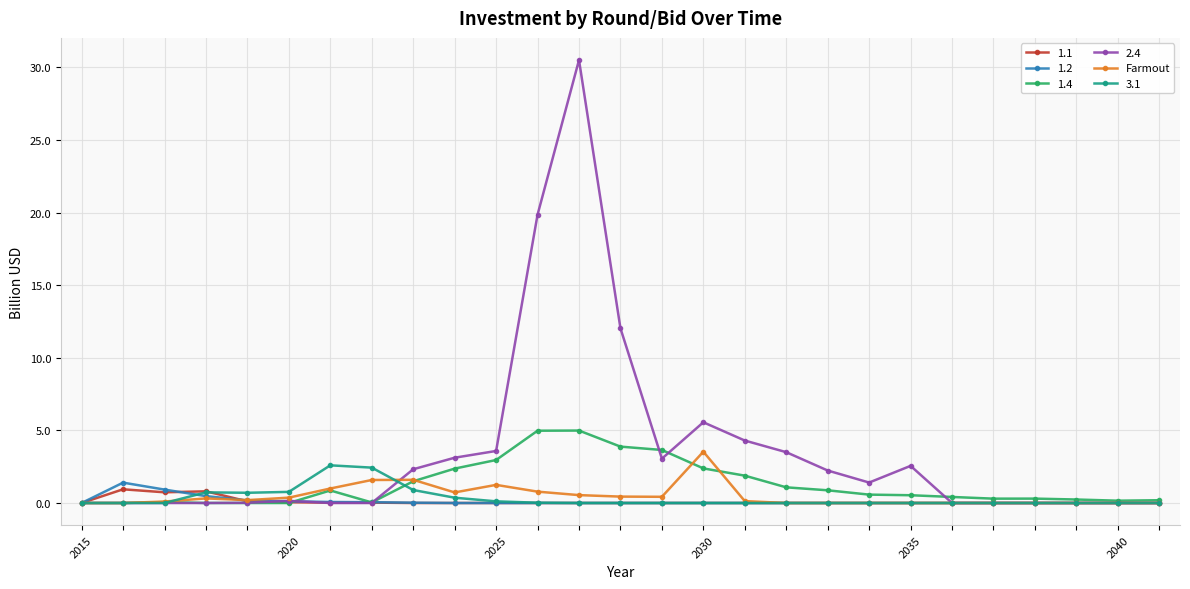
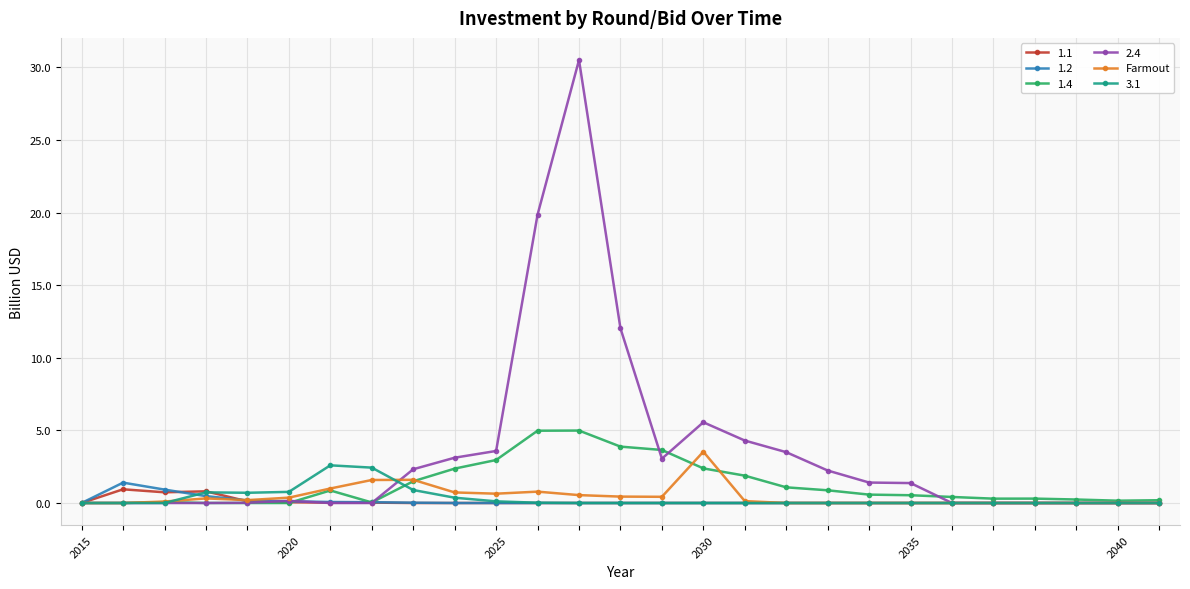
Farmout, 2025: 1.2 -> 0.6
2.4, 2035: 2.6 -> 1.4
